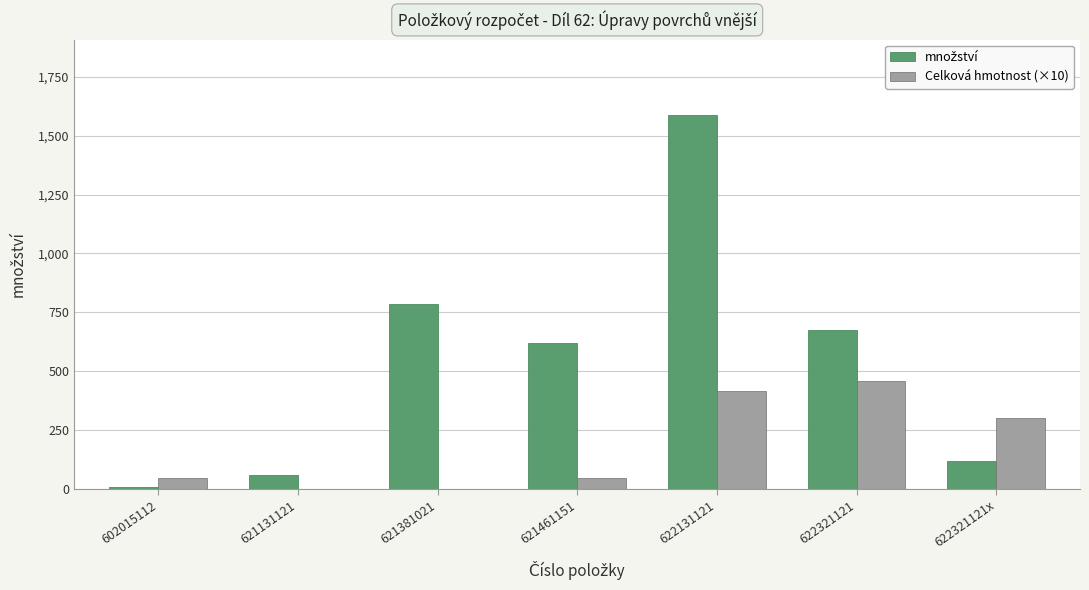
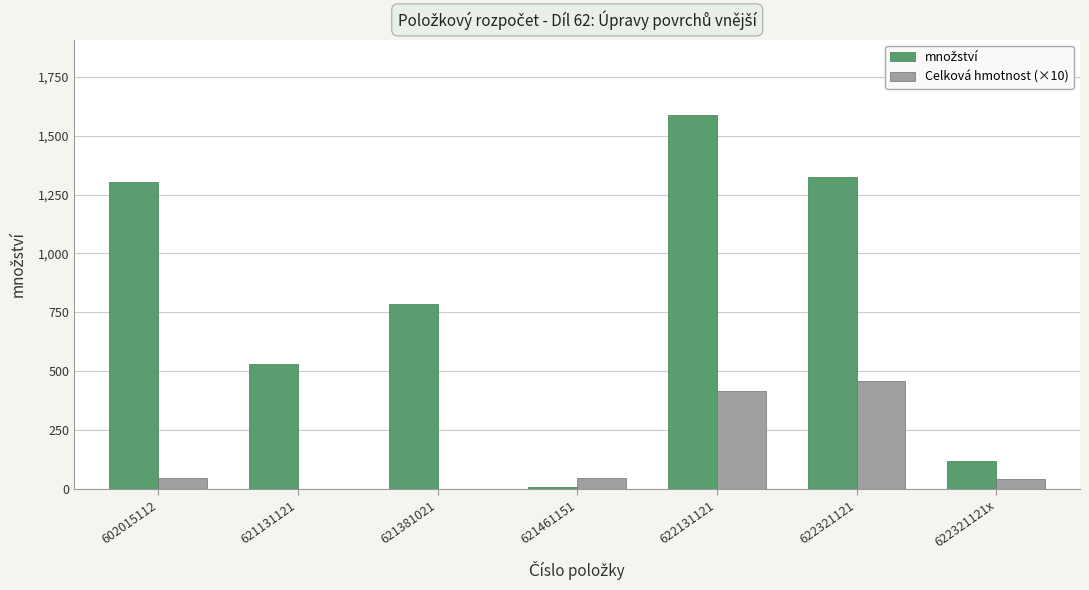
množství, 602015112: 10 -> 1,300
množství, 621131121: 60 -> 530
množství, 621461151: 620 -> 10
množství, 622321121: 680 -> 1,330
Celková hmotnost (×10), 622321121x: 300 -> 40
